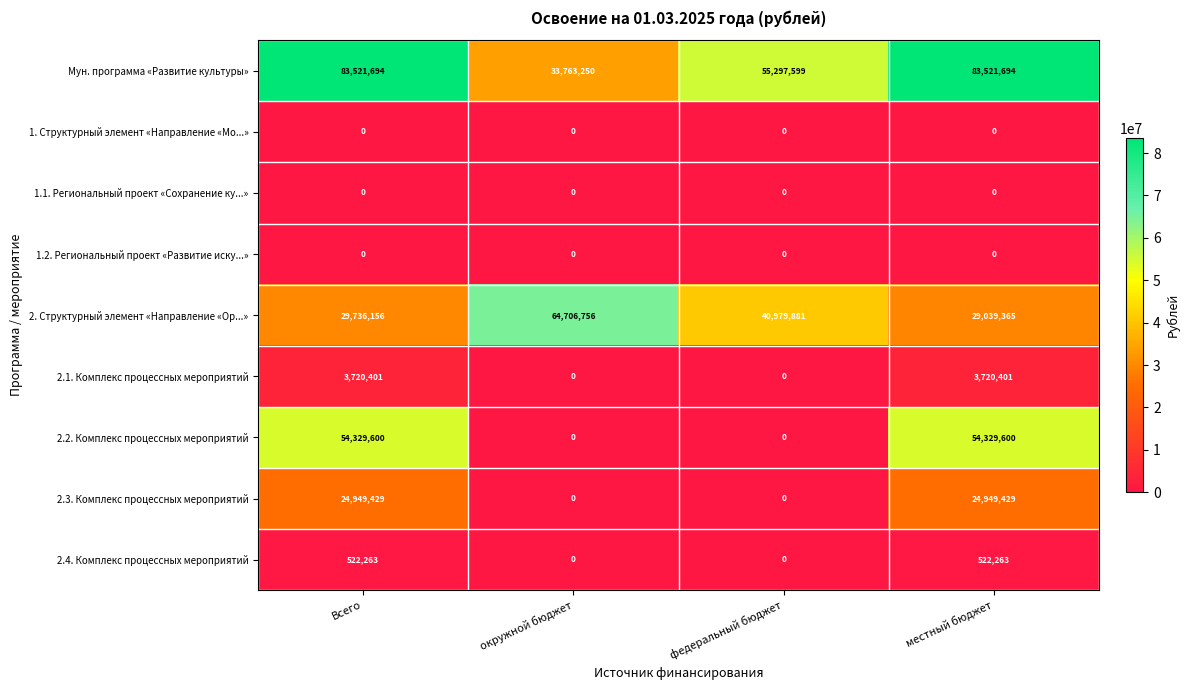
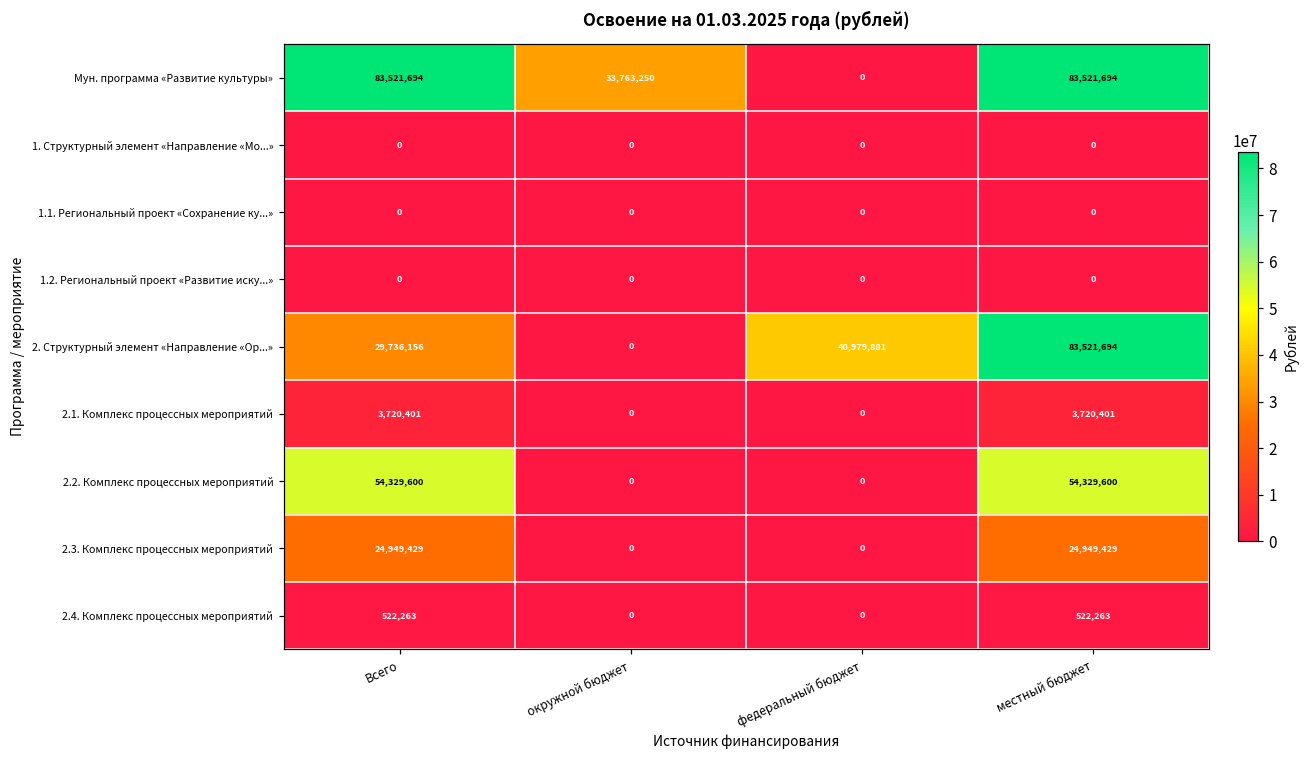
Мун. программа «Развитие культуры», федеральный бюджет: 55,297,599 -> 0
2. Структурный элемент «Направление «Ор...», окружной бюджет: 64,706,756 -> 0
2. Структурный элемент «Направление «Ор...», местный бюджет: 29,039,365 -> 83,521,694
